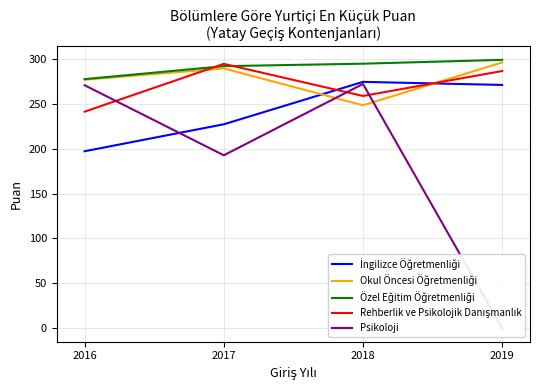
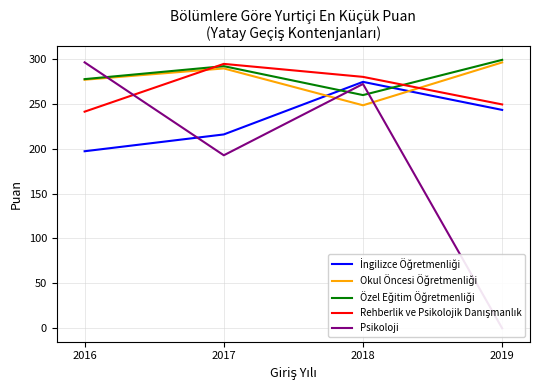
Psikoloji, 2016: 270 -> 300
İngilizce Öğretmenliği, 2017: 230 -> 220
Özel Eğitim Öğretmenliği, 2018: 290 -> 260
Rehberlik ve Psikolojik Danışmanlık, 2018: 260 -> 280
İngilizce Öğretmenliği, 2019: 270 -> 240
Rehberlik ve Psikolojik Danışmanlık, 2019: 290 -> 250
